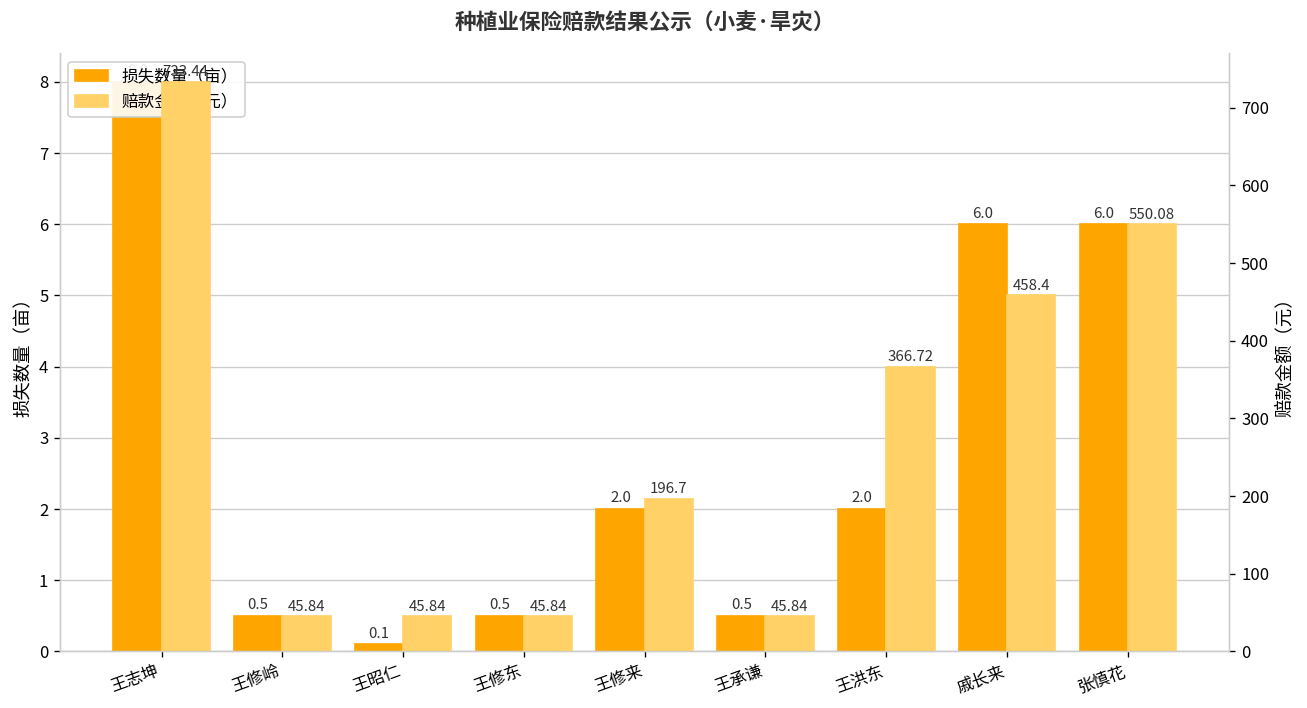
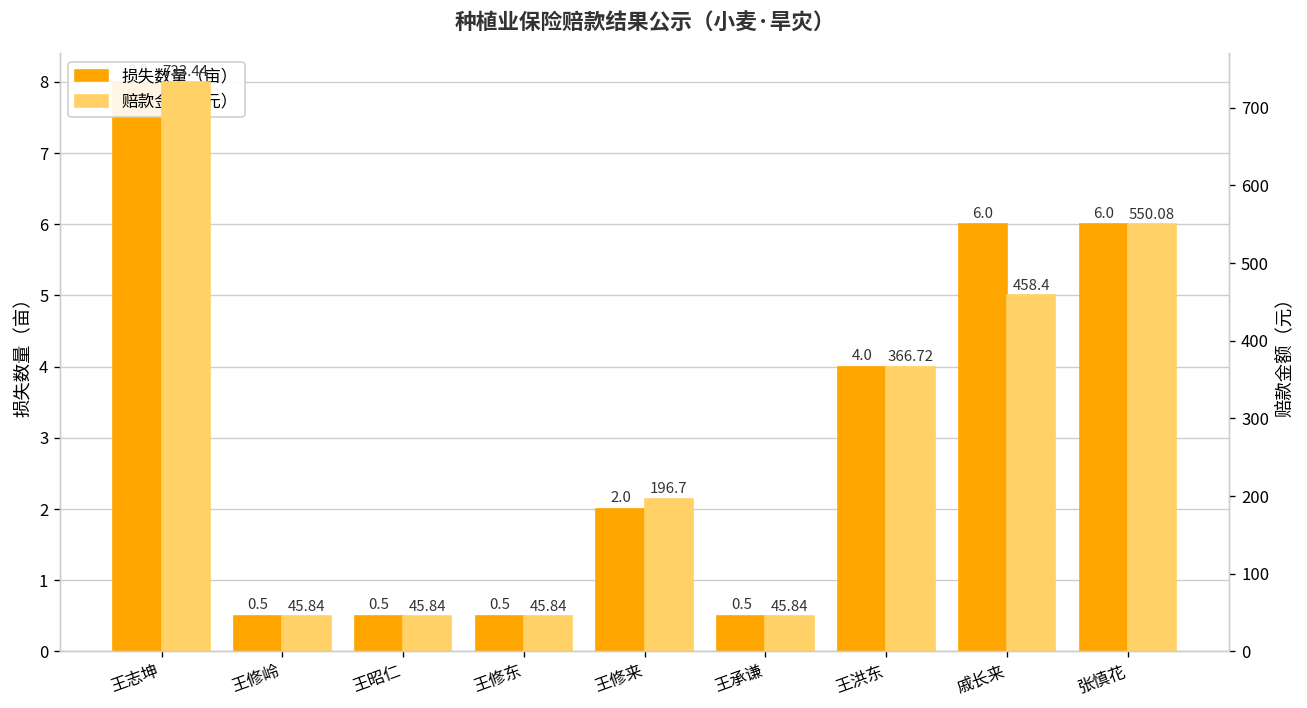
损失数量（亩）, 王昭仁: 0.1 -> 0.5
损失数量（亩）, 王洪东: 2.0 -> 4.0
